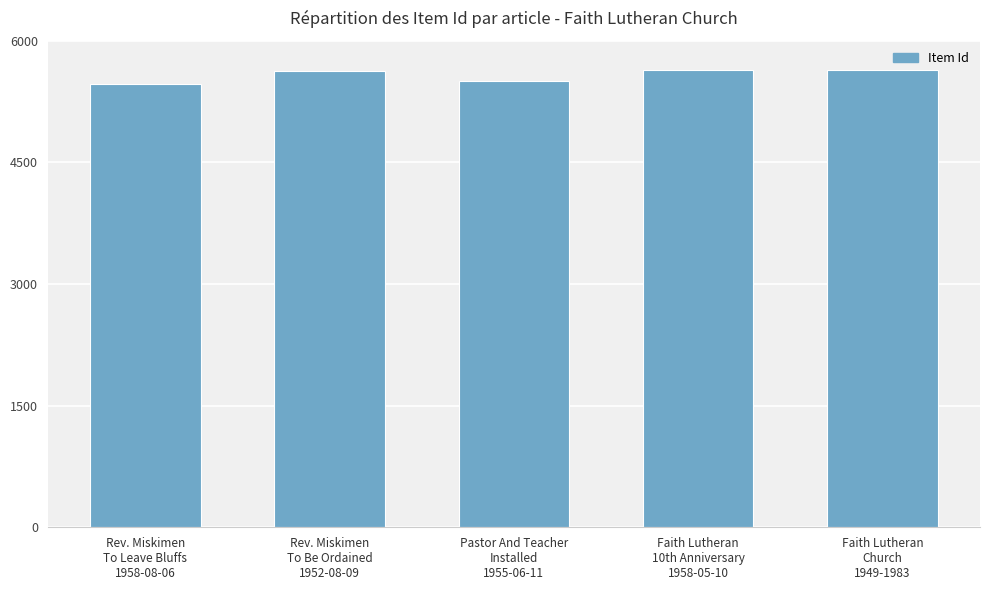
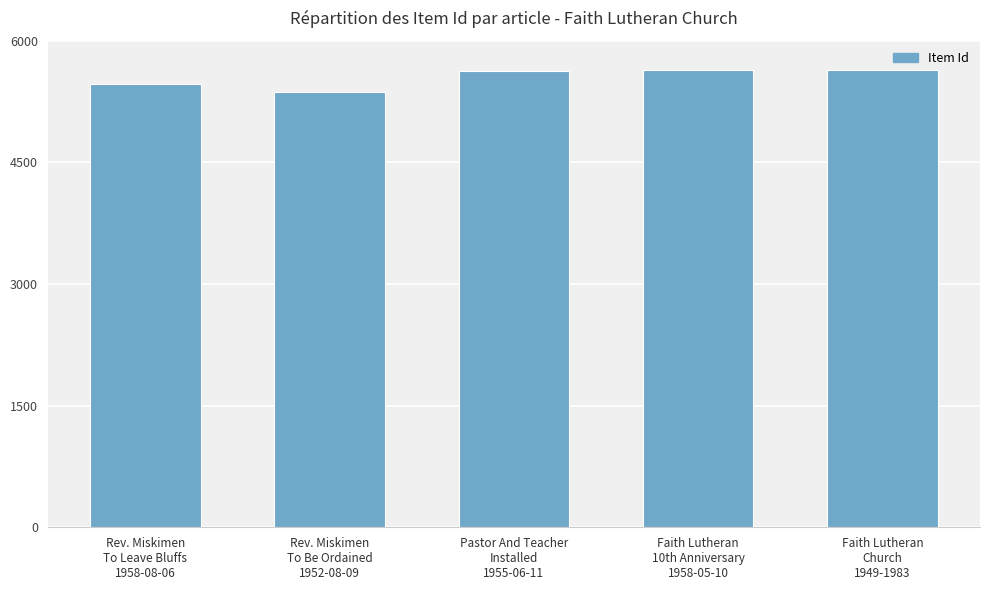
Rev. Miskimen To Be Ordained 1952-08-09: 5600 -> 5400
Pastor And Teacher Installed 1955-06-11: 5500 -> 5600
